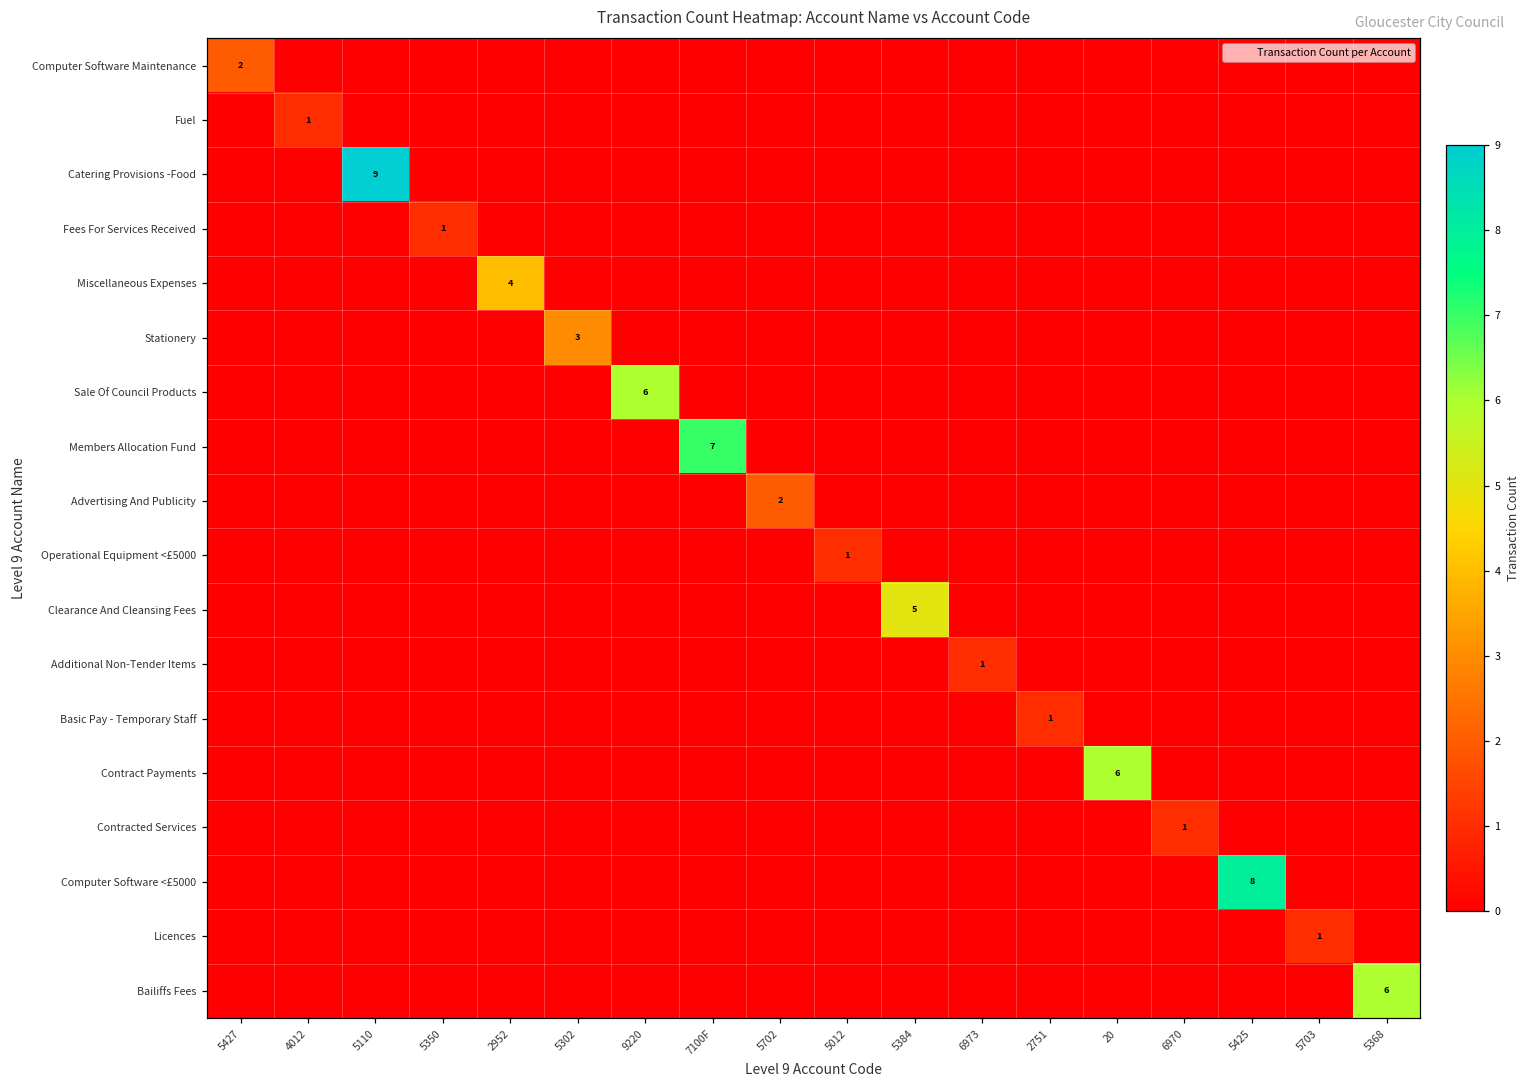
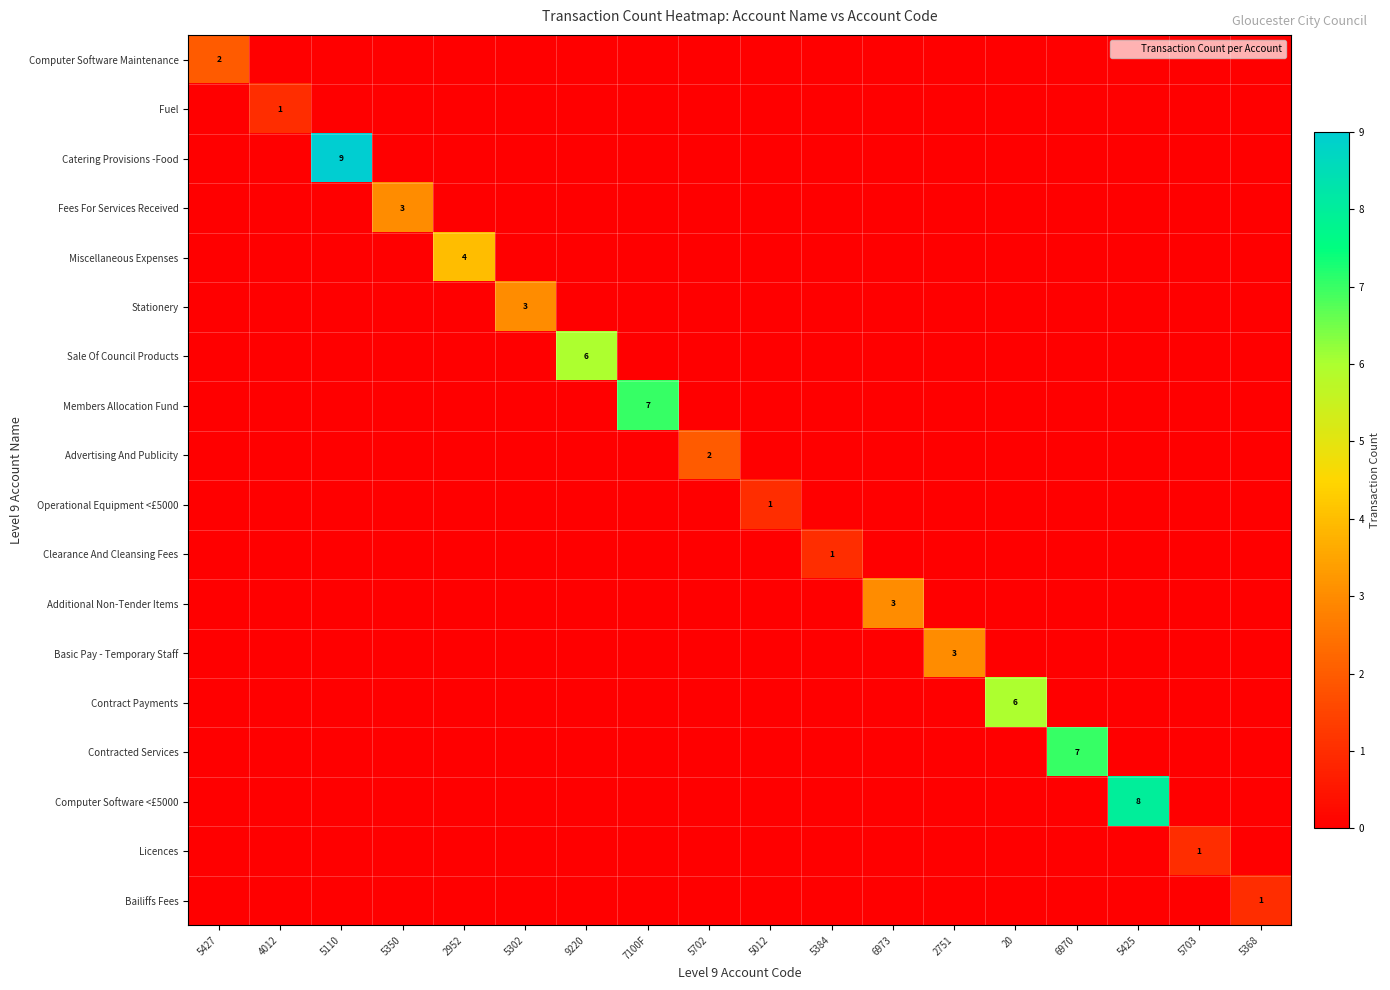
Fees For Services Received, 5350: 1 -> 3
Clearance And Cleansing Fees, 5384: 5 -> 1
Additional Non-Tender Items, 6973: 1 -> 3
Basic Pay - Temporary Staff, 2751: 1 -> 3
Contracted Services, 6970: 1 -> 7
Bailiffs Fees, 5368: 6 -> 1
